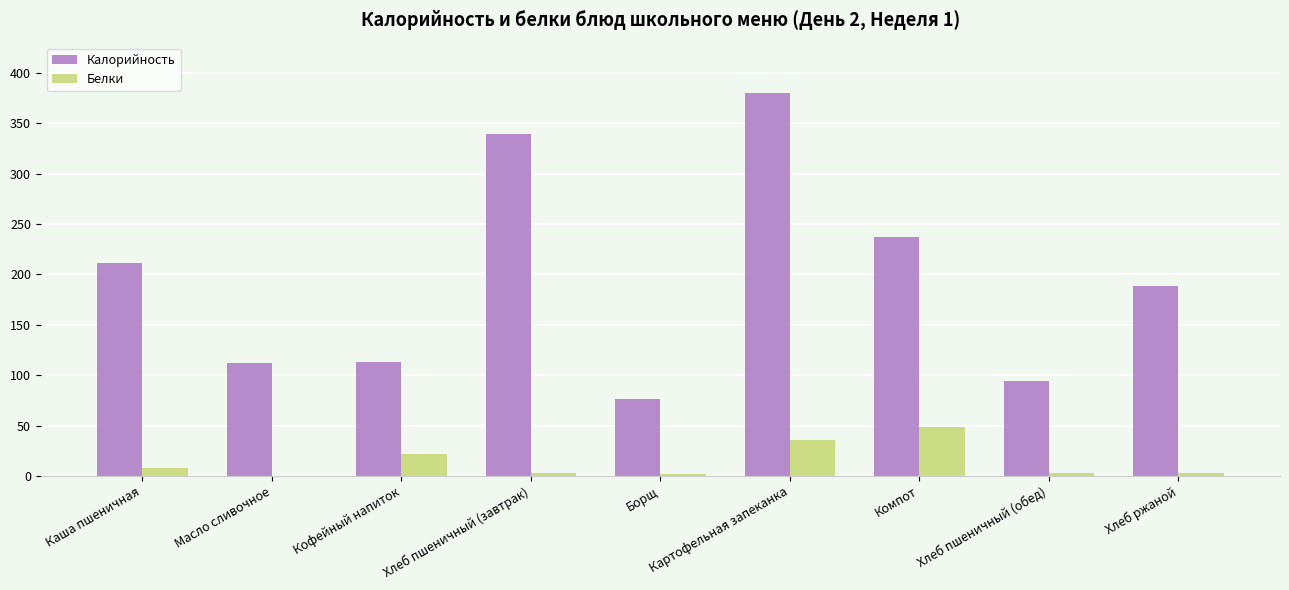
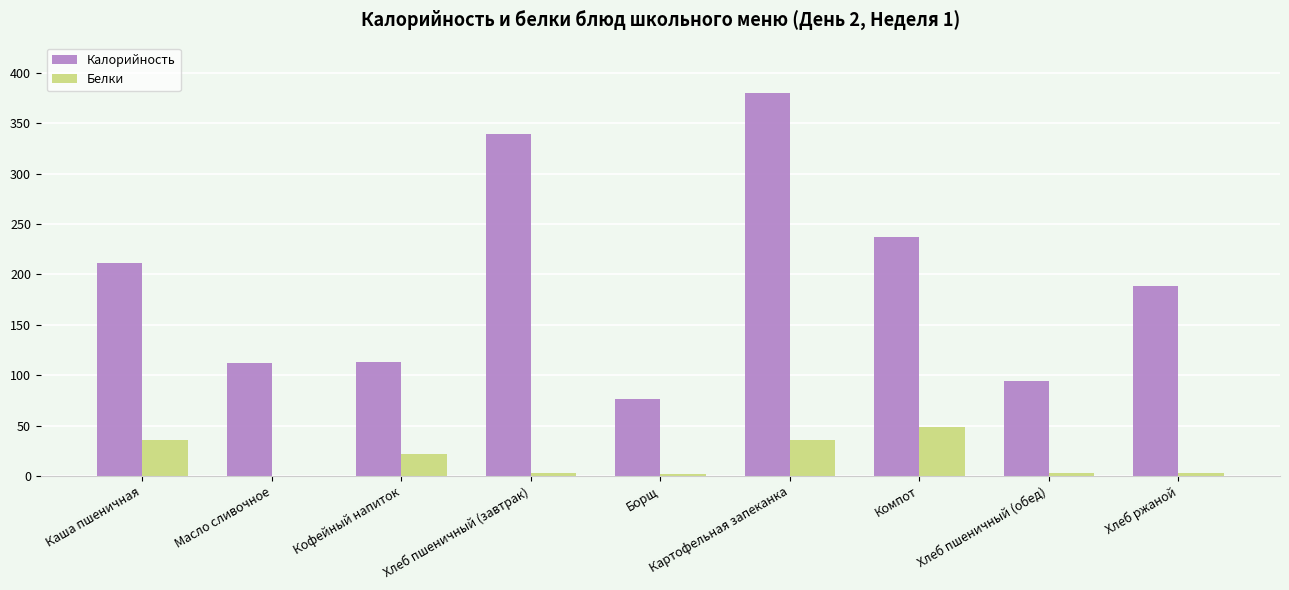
Белки, Каша пшеничная: 7 -> 35
